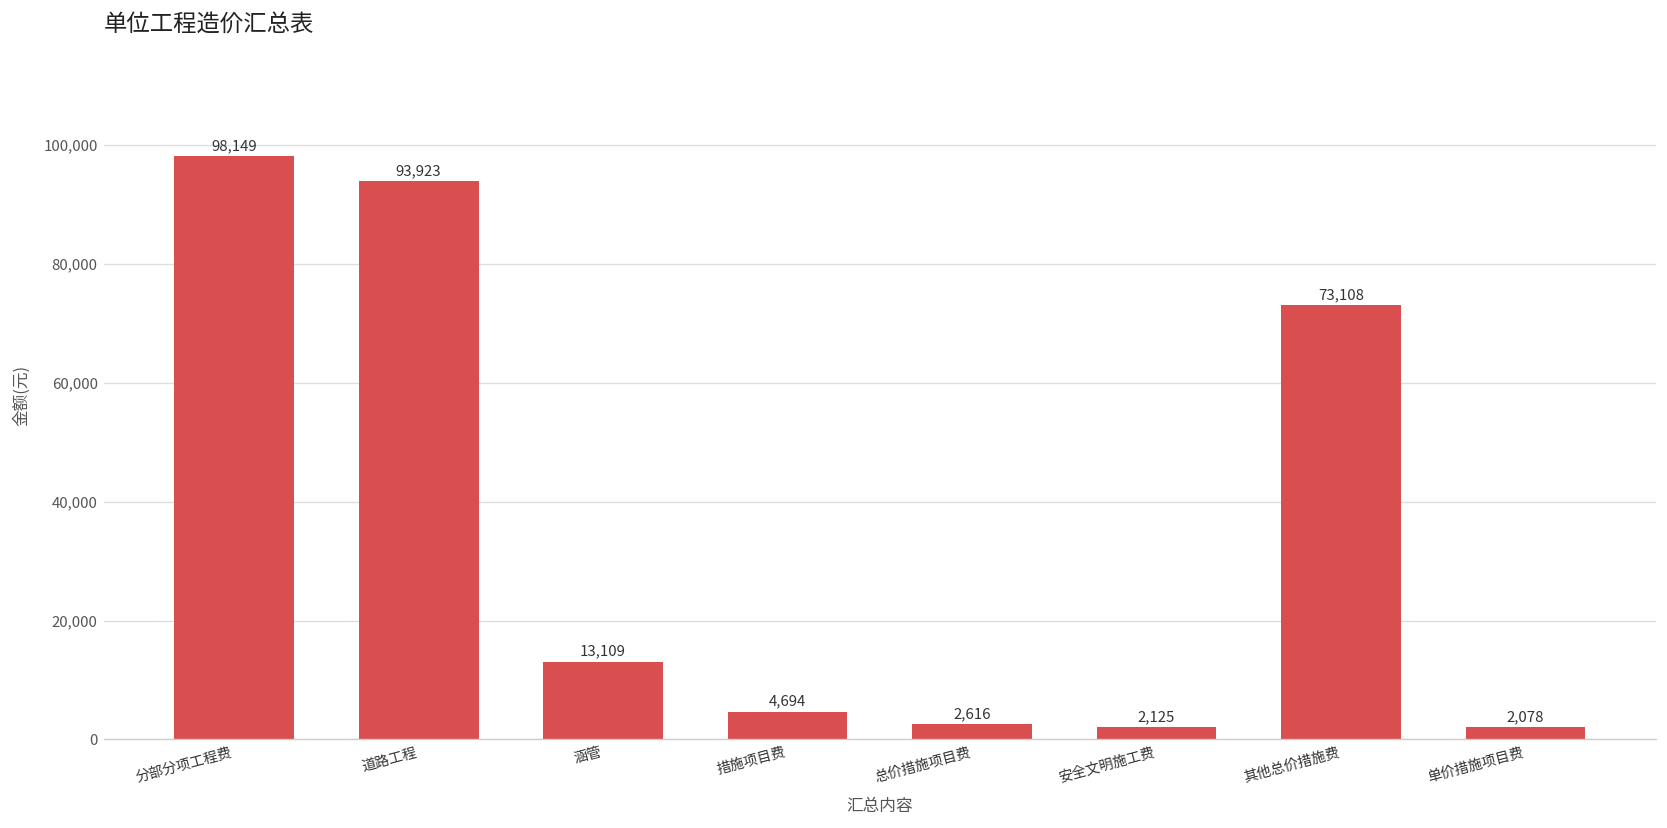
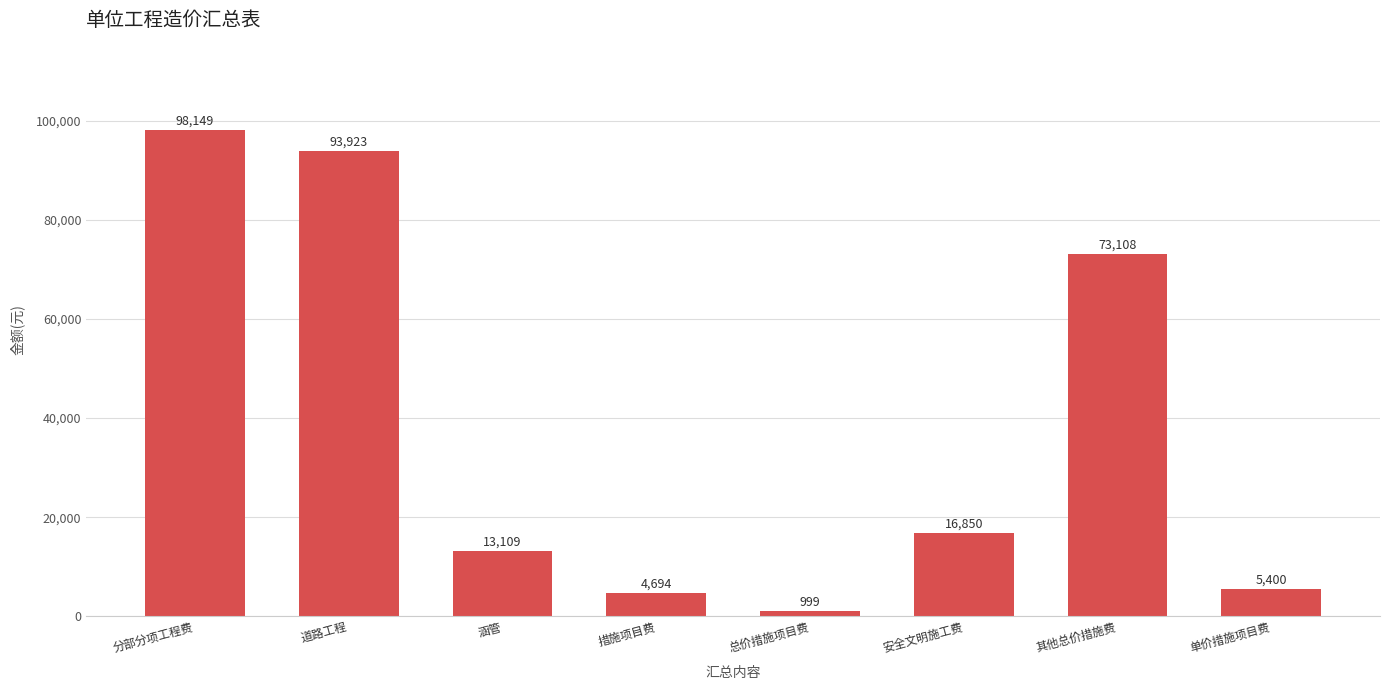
总价措施项目费: 2,616 -> 999
安全文明施工费: 2,125 -> 16,850
单价措施项目费: 2,078 -> 5,400
